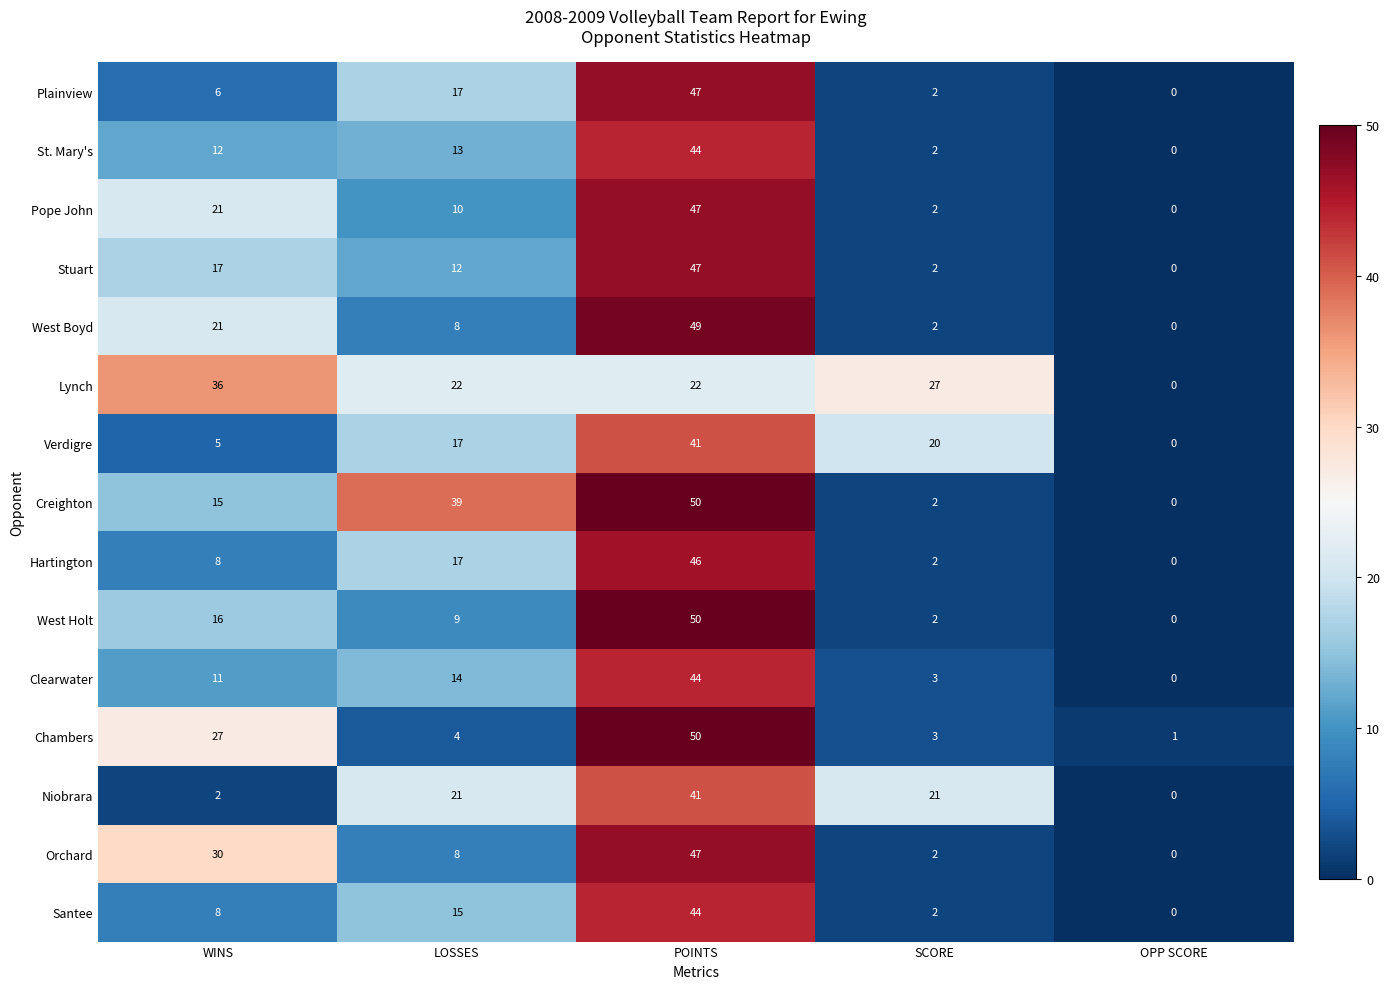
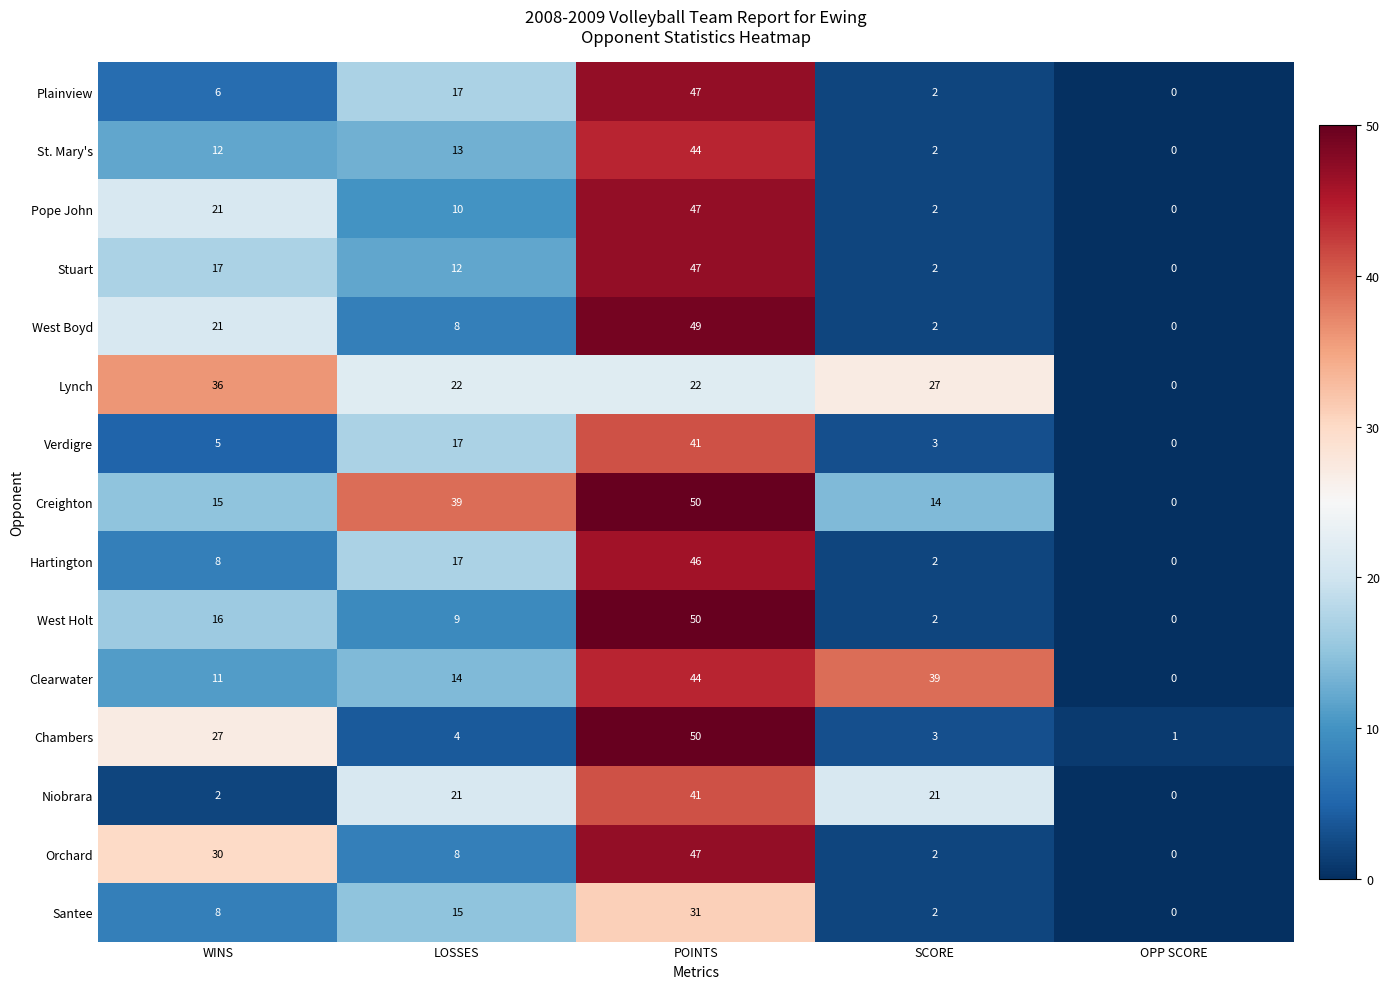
Verdigre, SCORE: 20 -> 3
Creighton, SCORE: 2 -> 14
Clearwater, SCORE: 3 -> 39
Santee, POINTS: 44 -> 31
